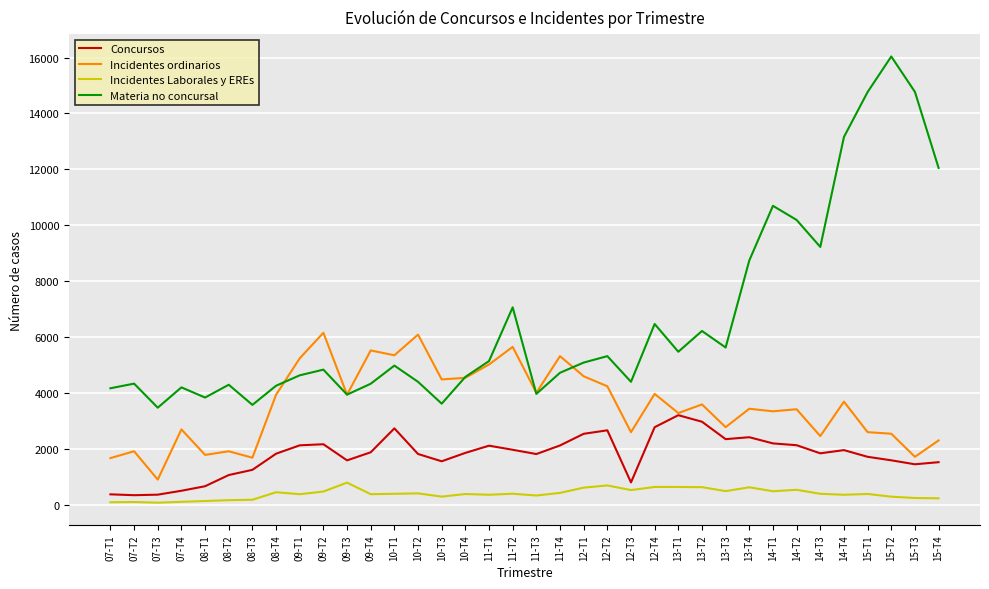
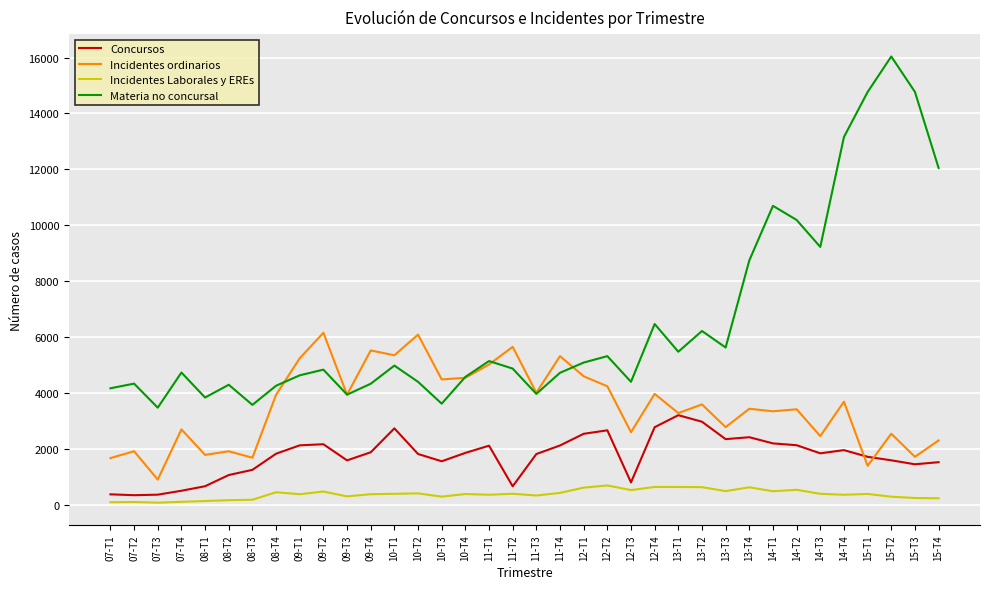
Materia no concursal, 07-T4: 4200 -> 4700
Incidentes Laborales y EREs, 09-T3: 800 -> 300
Concursos, 11-T2: 2000 -> 700
Materia no concursal, 11-T2: 7100 -> 4900
Incidentes ordinarios, 15-T1: 2600 -> 1400
